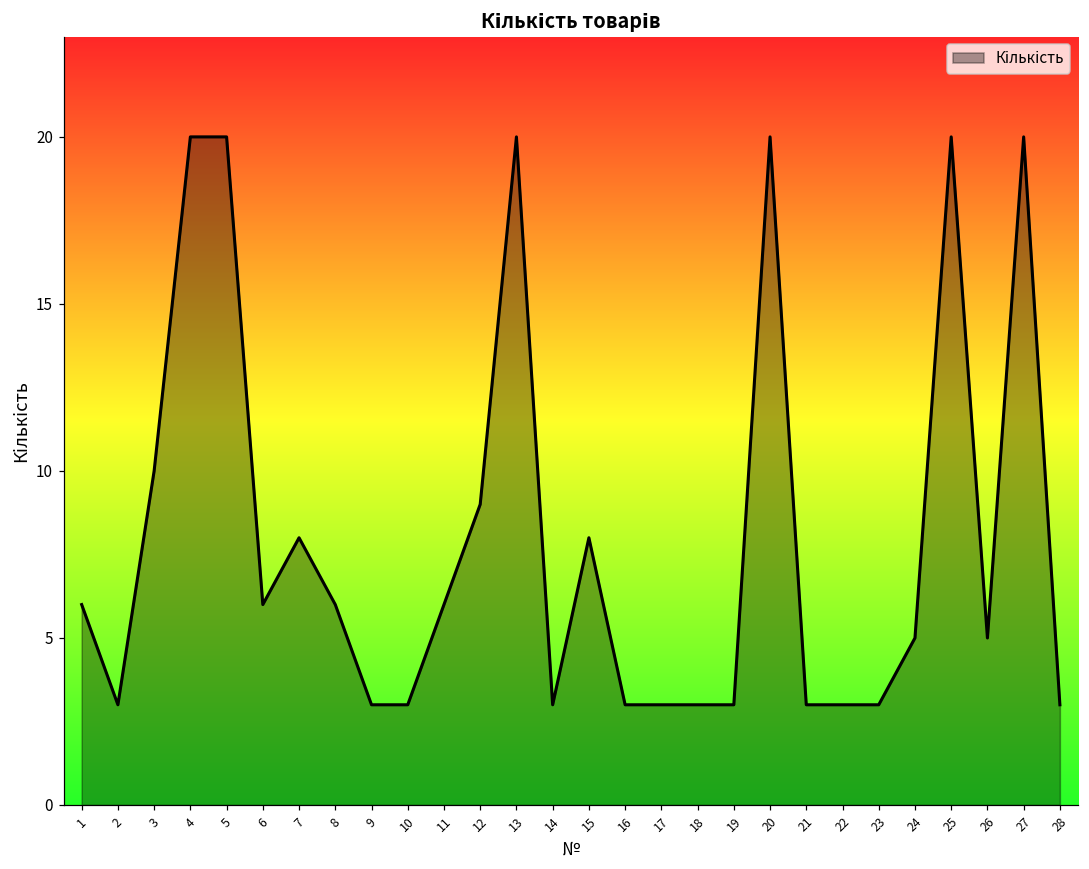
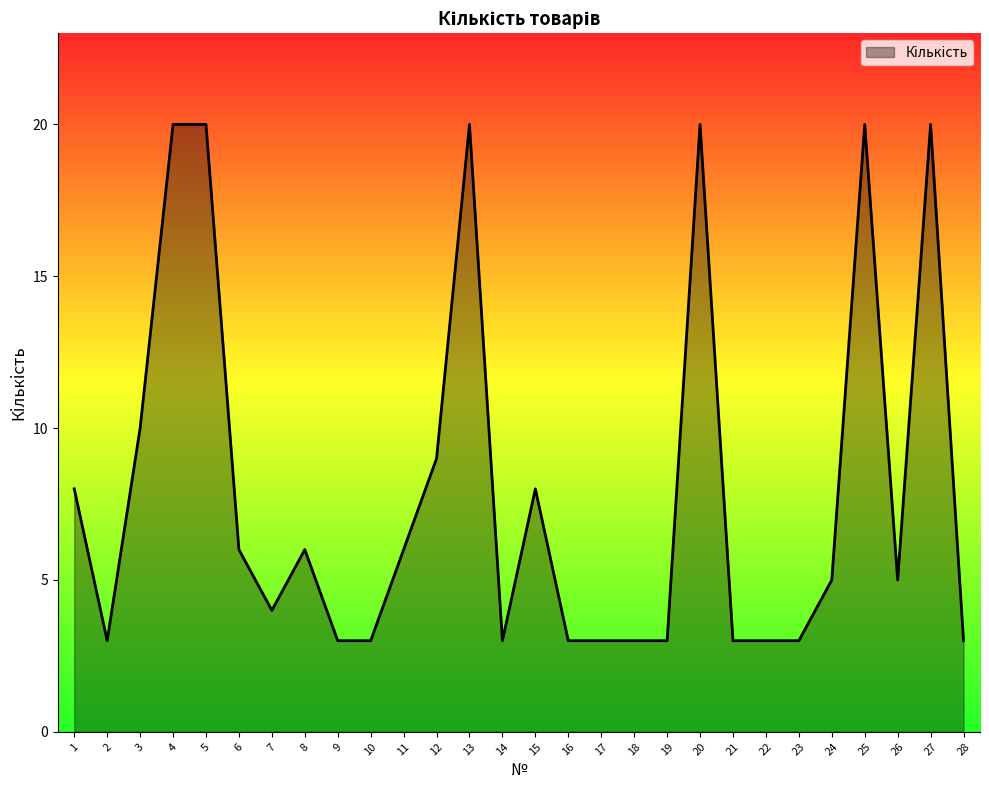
1: 6 -> 8
7: 8 -> 4
